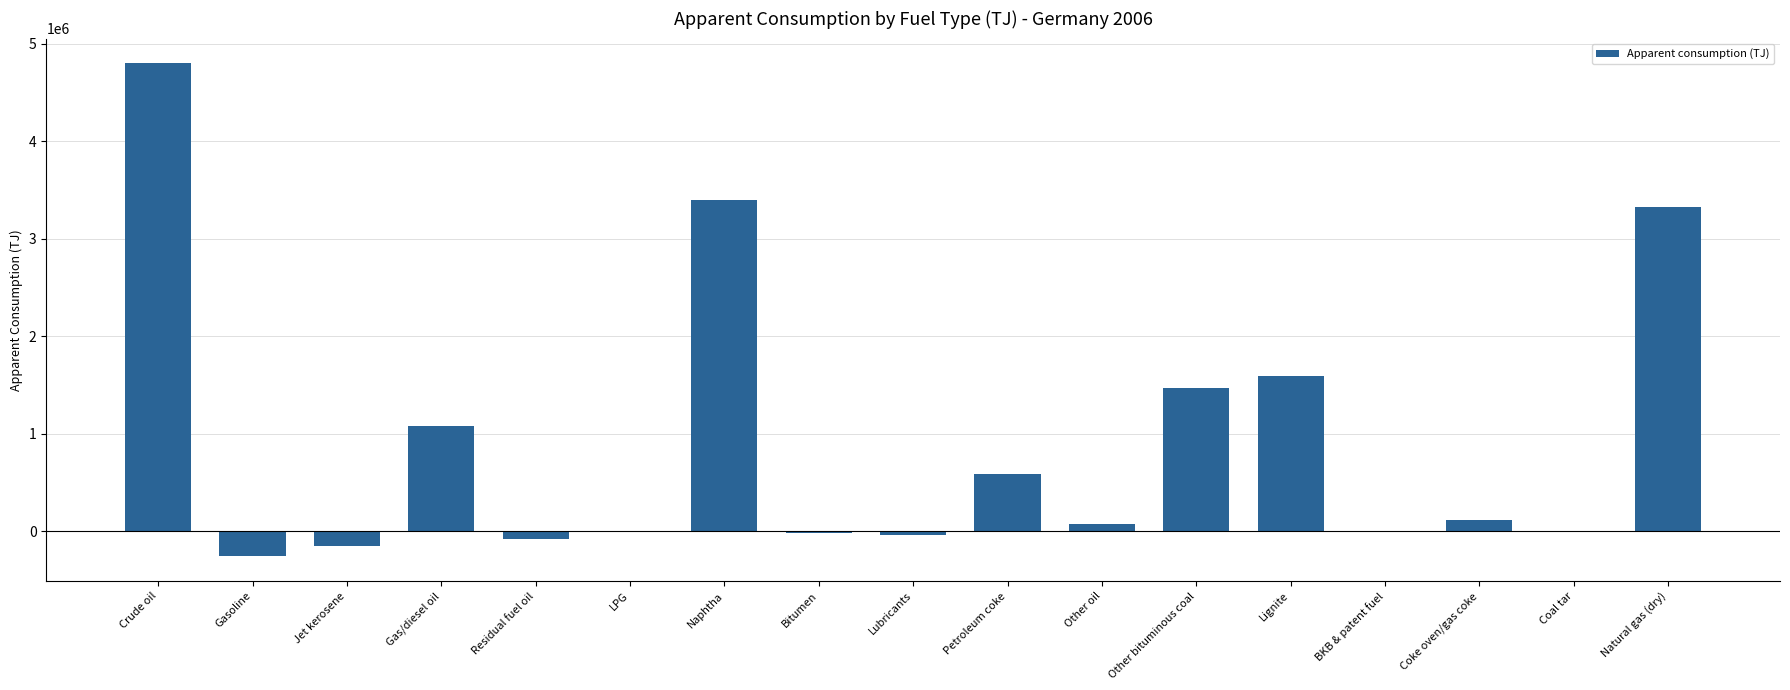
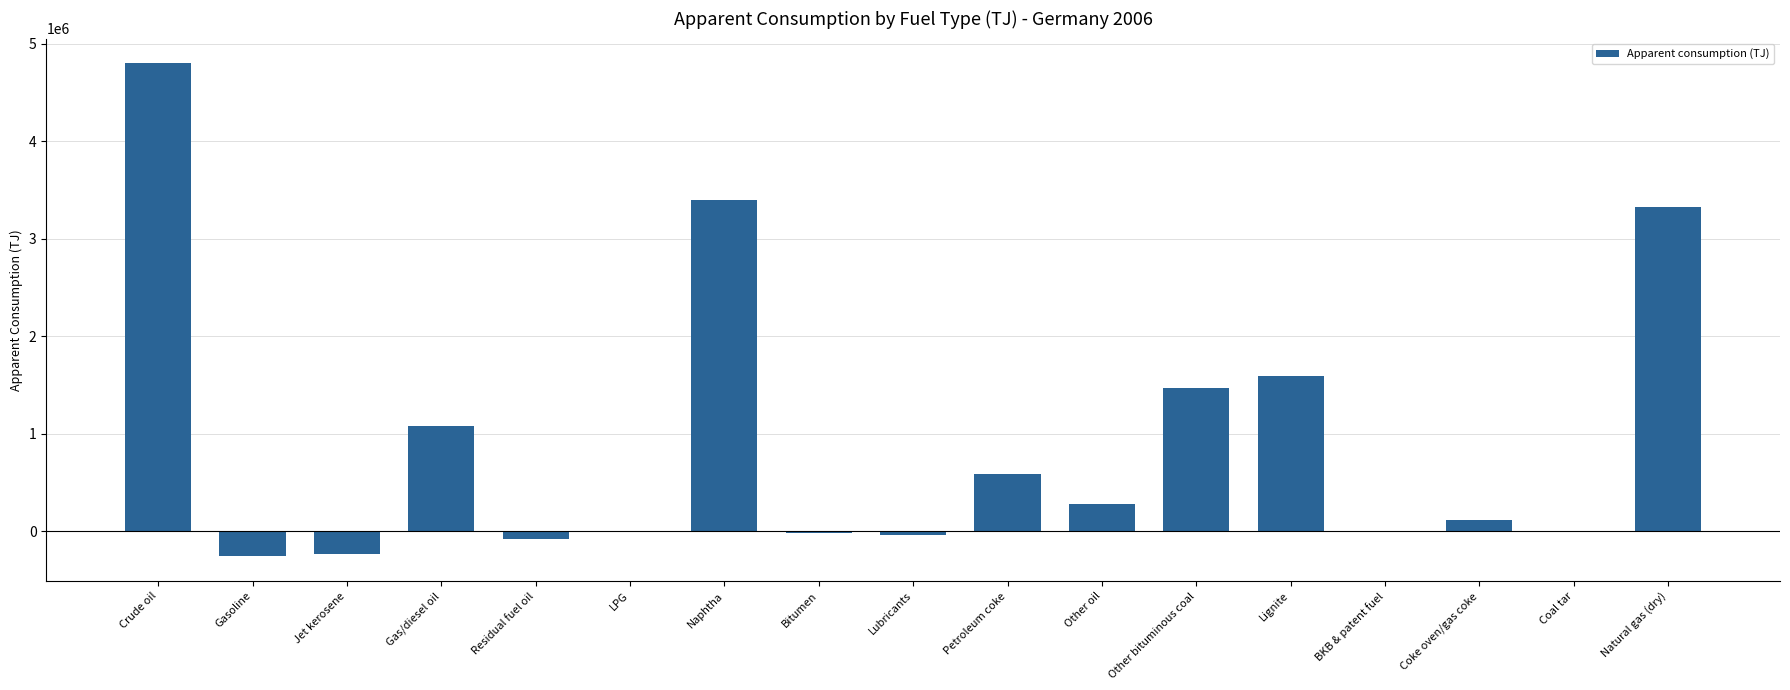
Jet kerosene: -150000 -> -240000
Other oil: 100000 -> 300000
